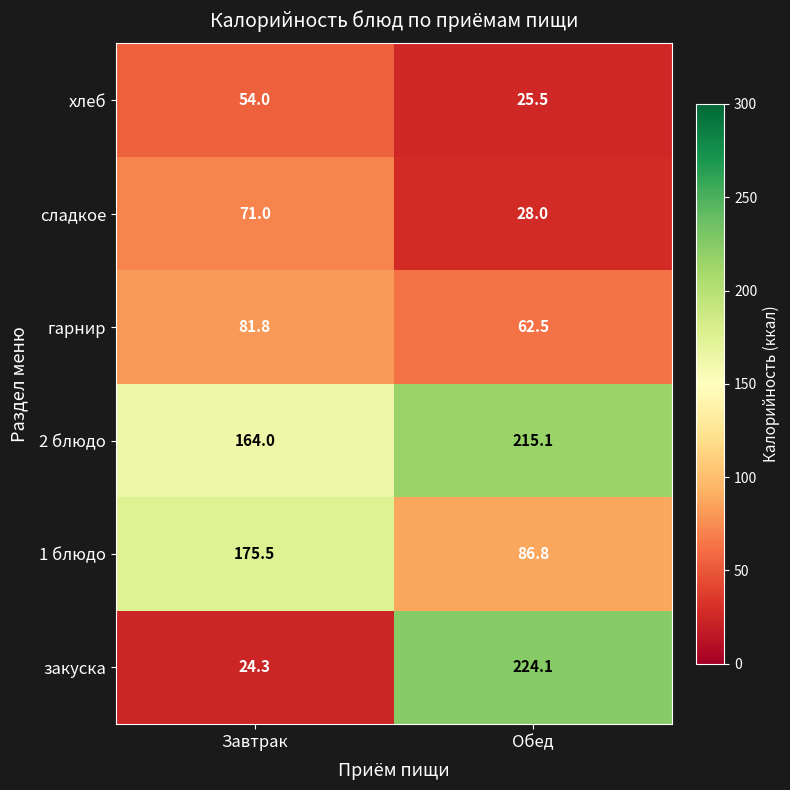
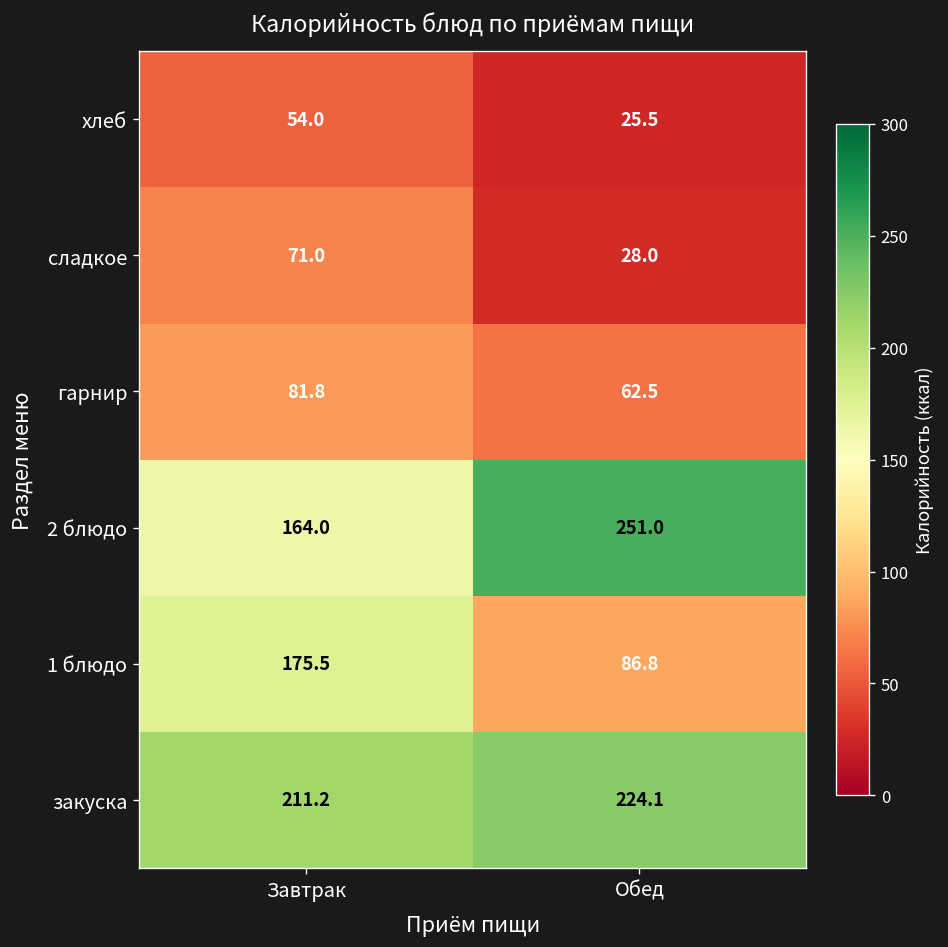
2 блюдо, Обед: 215.1 -> 251.0
закуска, Завтрак: 24.3 -> 211.2
